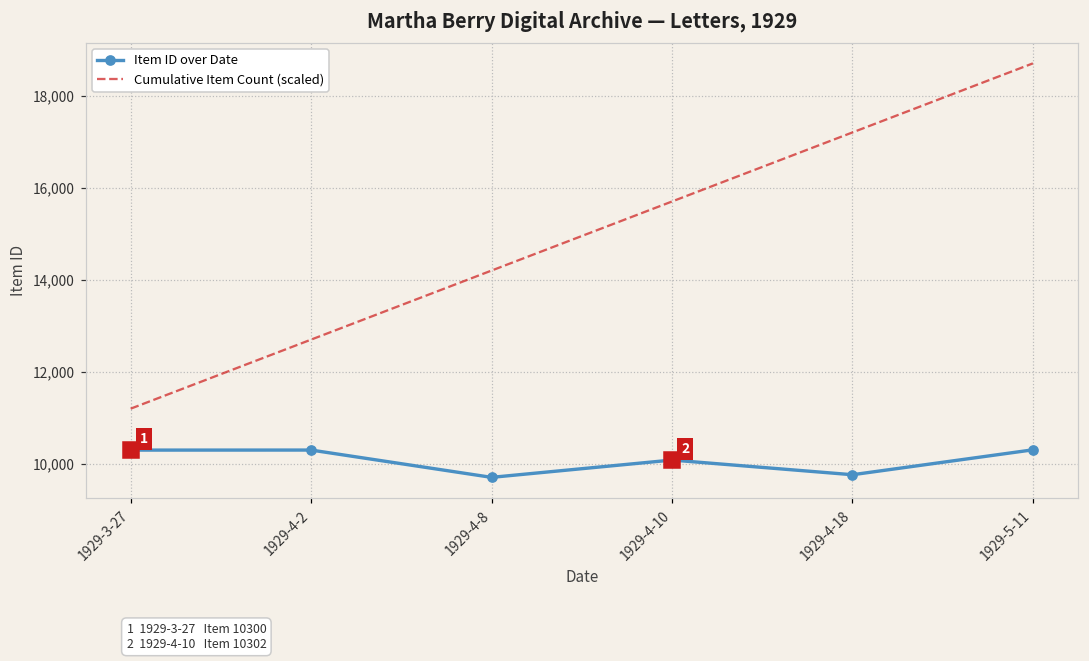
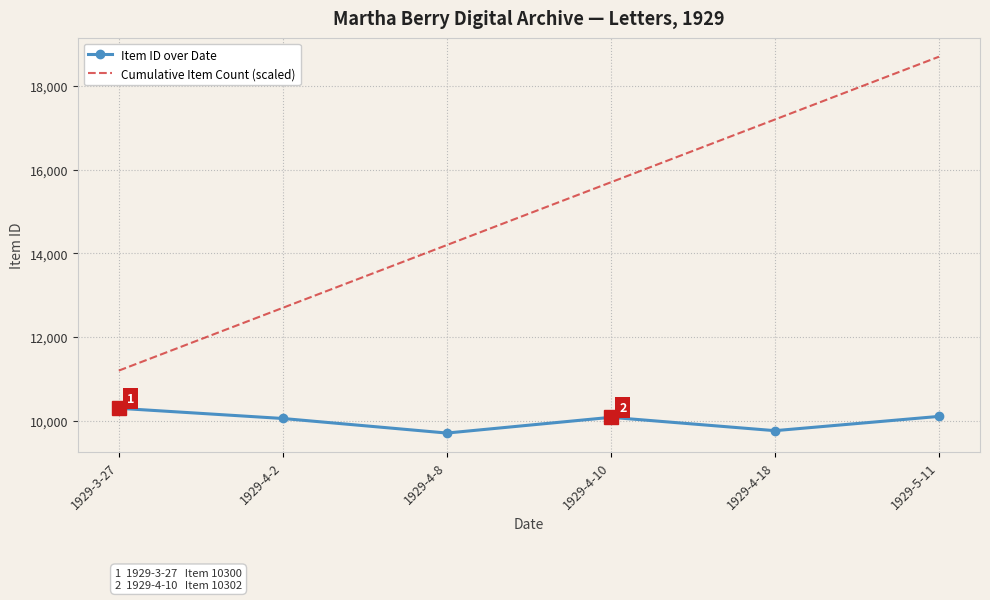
Item ID over Date, 1929-4-2: 10,300 -> 10,100
Item ID over Date, 1929-5-11: 10,300 -> 10,100
